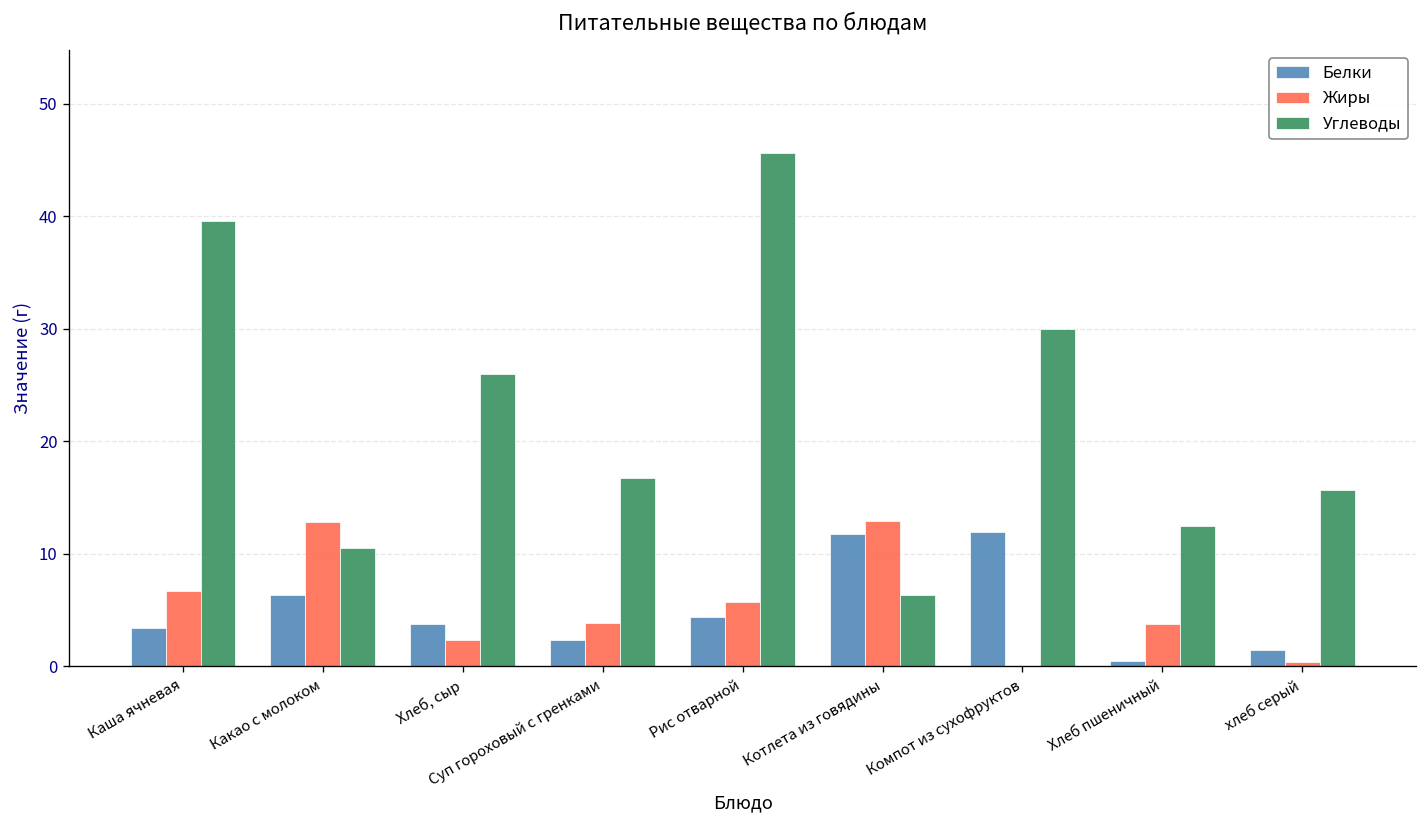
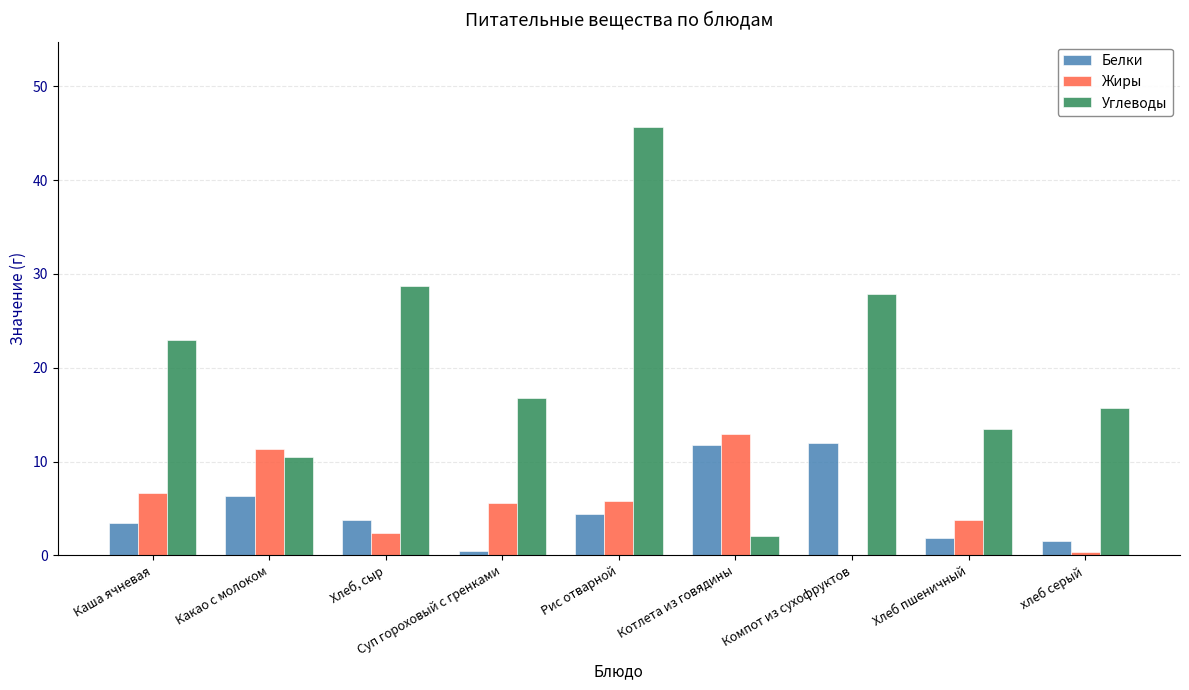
Углеводы, Каша ячневая: 40 -> 23
Жиры, Какао с молоком: 13 -> 11
Углеводы, Хлеб, сыр: 26 -> 29
Белки, Суп гороховый с гренками: 2 -> 0
Жиры, Суп гороховый с гренками: 4 -> 6
Углеводы, Котлета из говядины: 6 -> 2
Углеводы, Компот из сухофруктов: 30 -> 28
Белки, Хлеб пшеничный: 1 -> 2
Углеводы, Хлеб пшеничный: 13 -> 14
